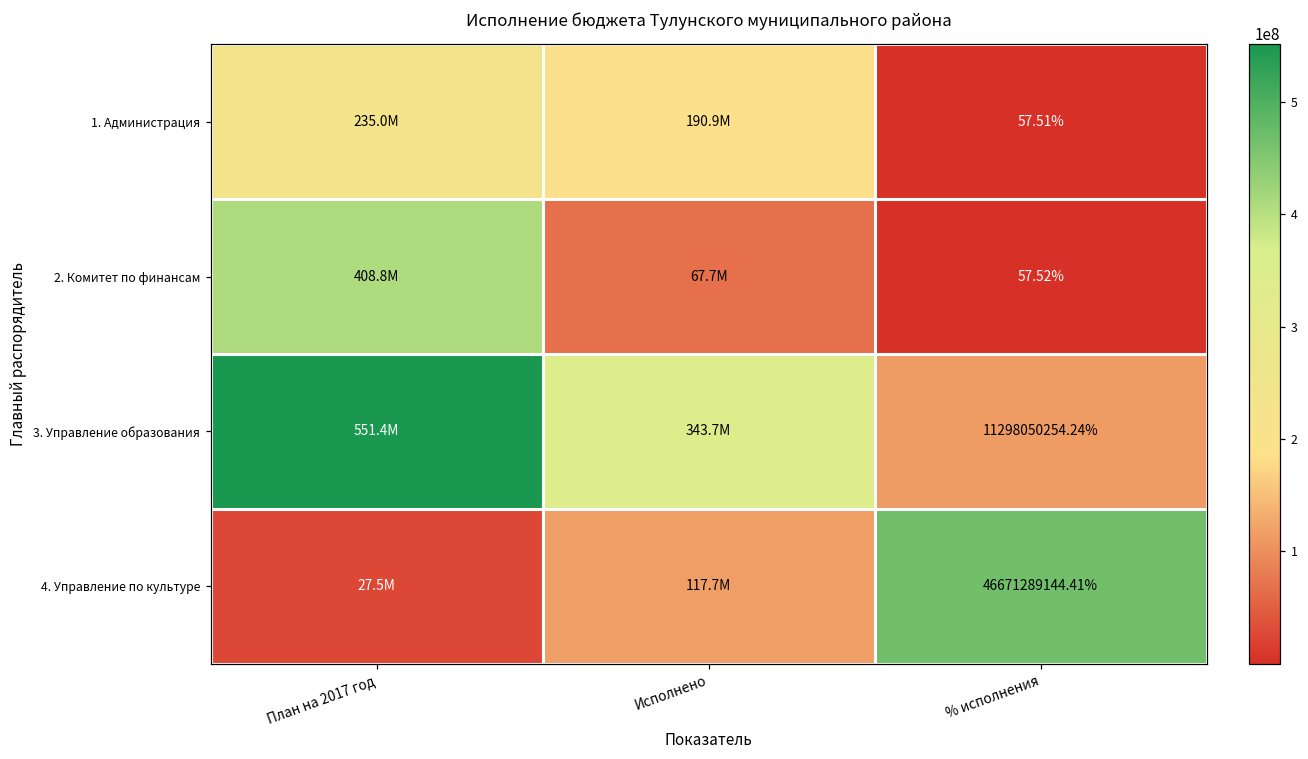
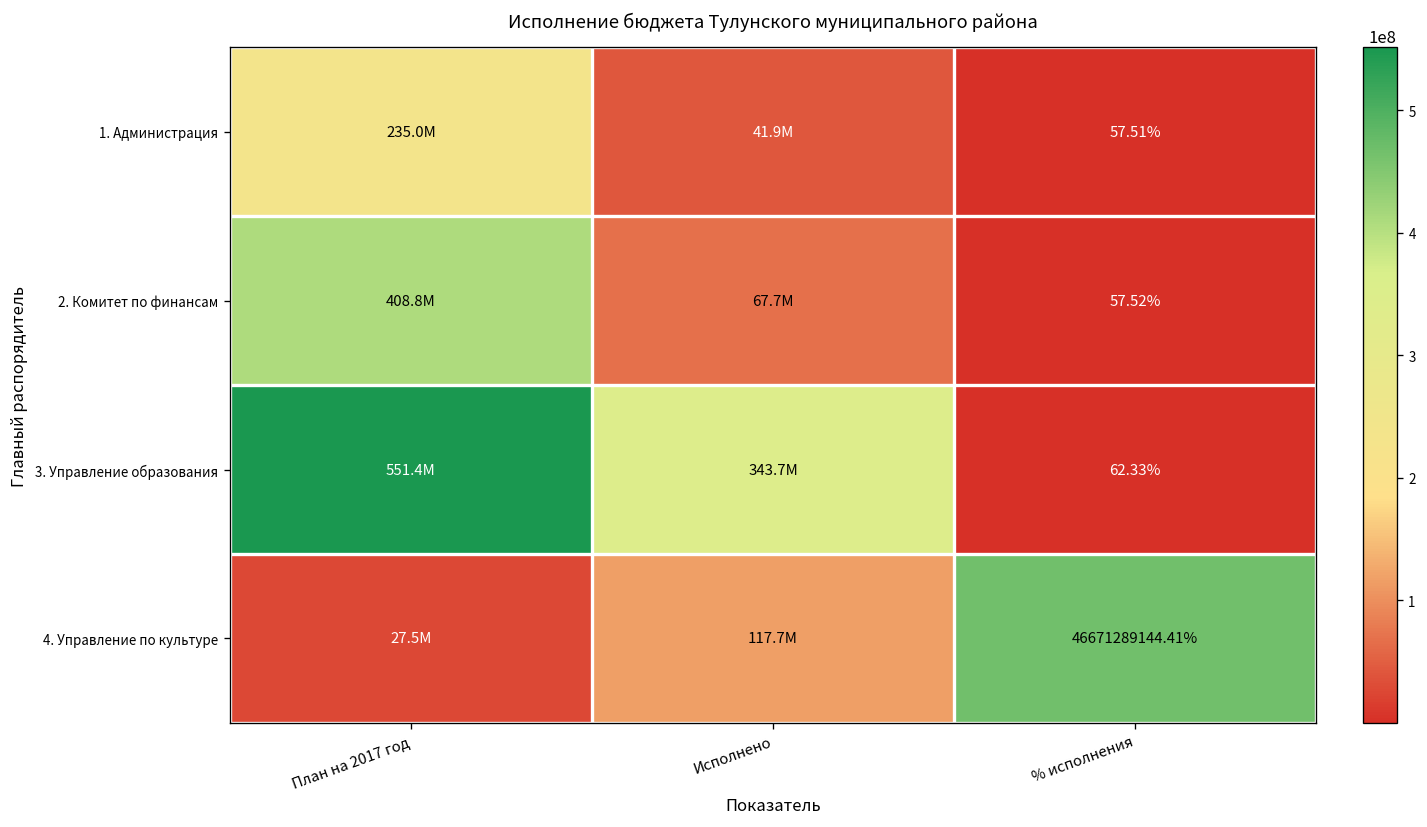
1. Администрация, Исполнено: 190.9М -> 41.9М
3. Управление образования, % исполнения: 11298050254.24% -> 62.33%
